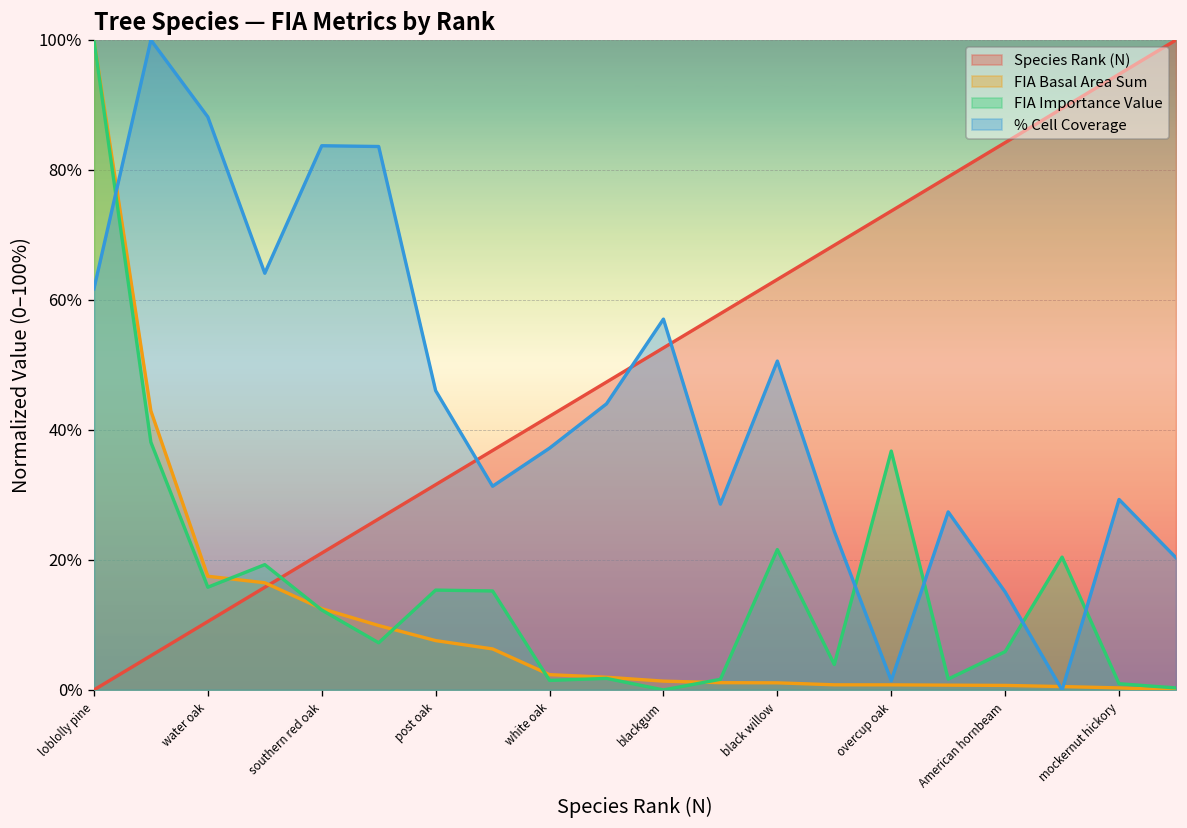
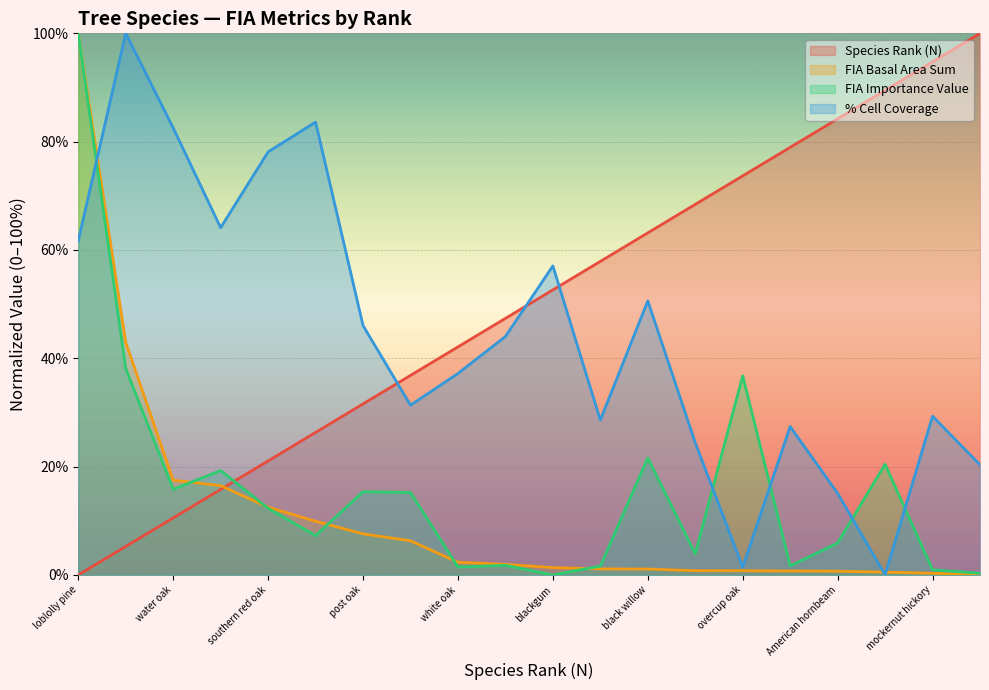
% Cell Coverage, water oak: 88% -> 83%
% Cell Coverage, southern red oak: 84% -> 78%
